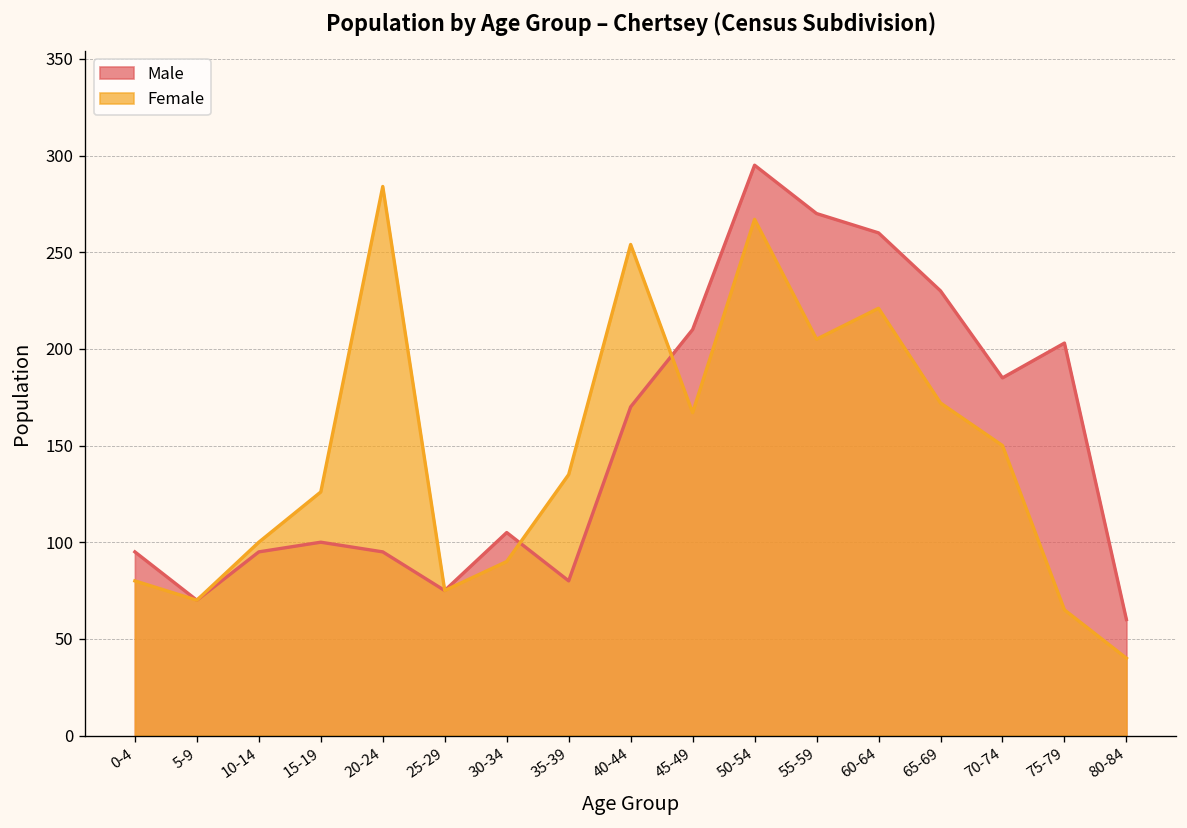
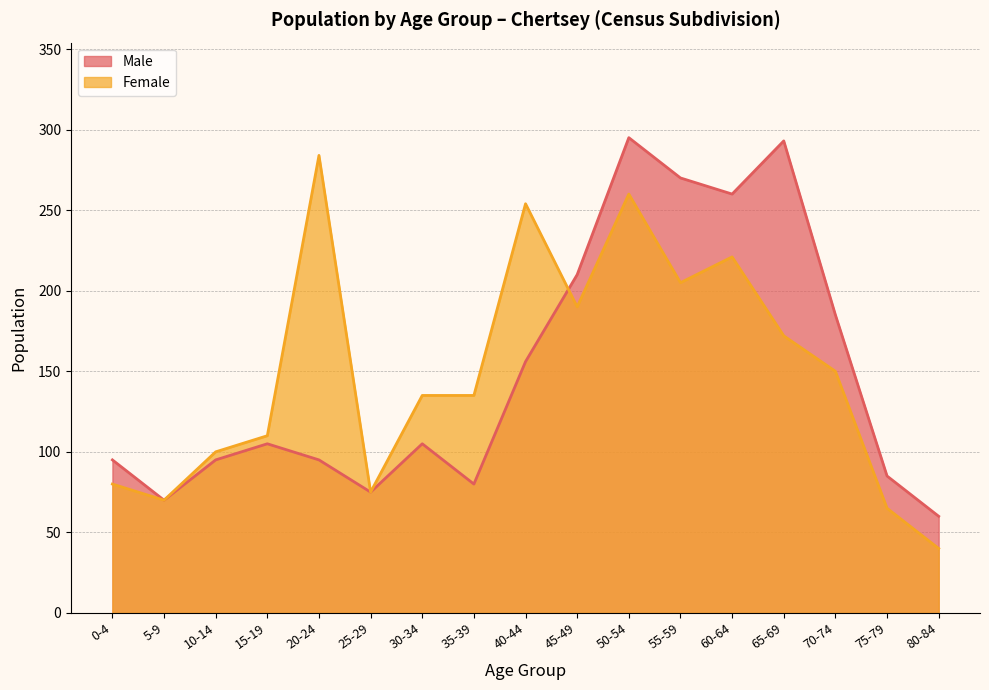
Male, 15-19: 100 -> 105
Female, 15-19: 126 -> 110
Female, 30-34: 90 -> 135
Male, 40-44: 170 -> 156
Female, 45-49: 167 -> 190
Female, 50-54: 267 -> 260
Male, 65-69: 230 -> 293
Male, 75-79: 203 -> 85
